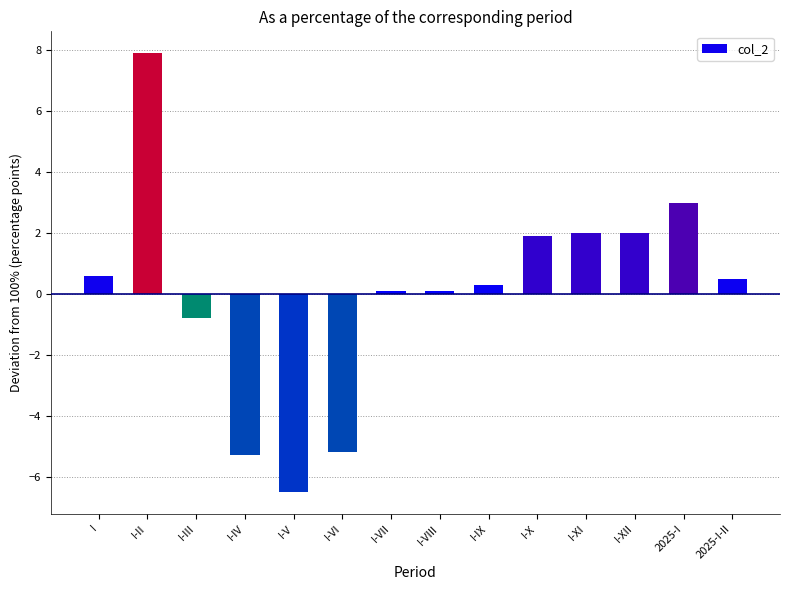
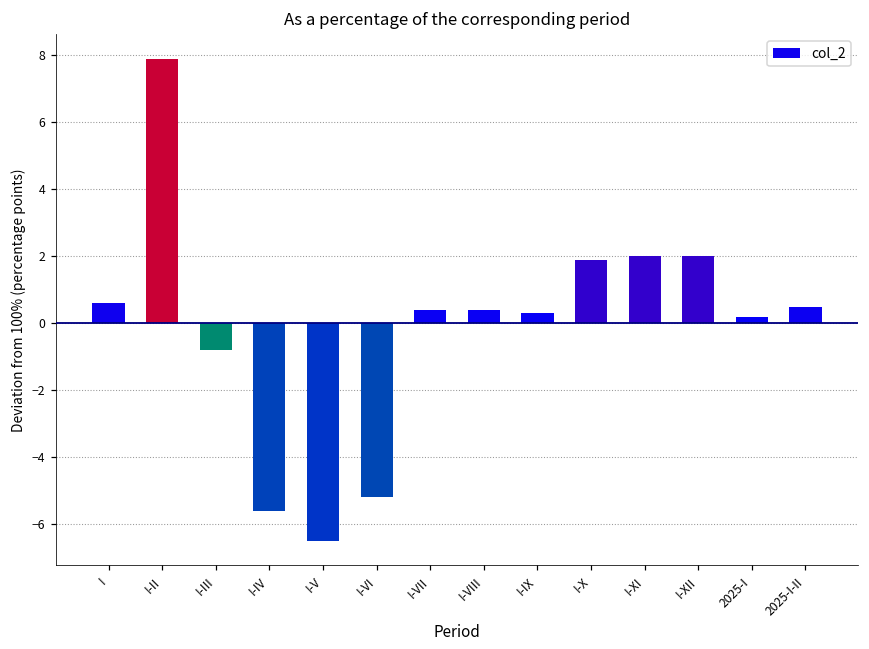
I-IV: -5.3 -> -5.6
I-VII: 0.1 -> 0.4
I-VIII: 0.1 -> 0.4
2025-I: 3.0 -> 0.2
